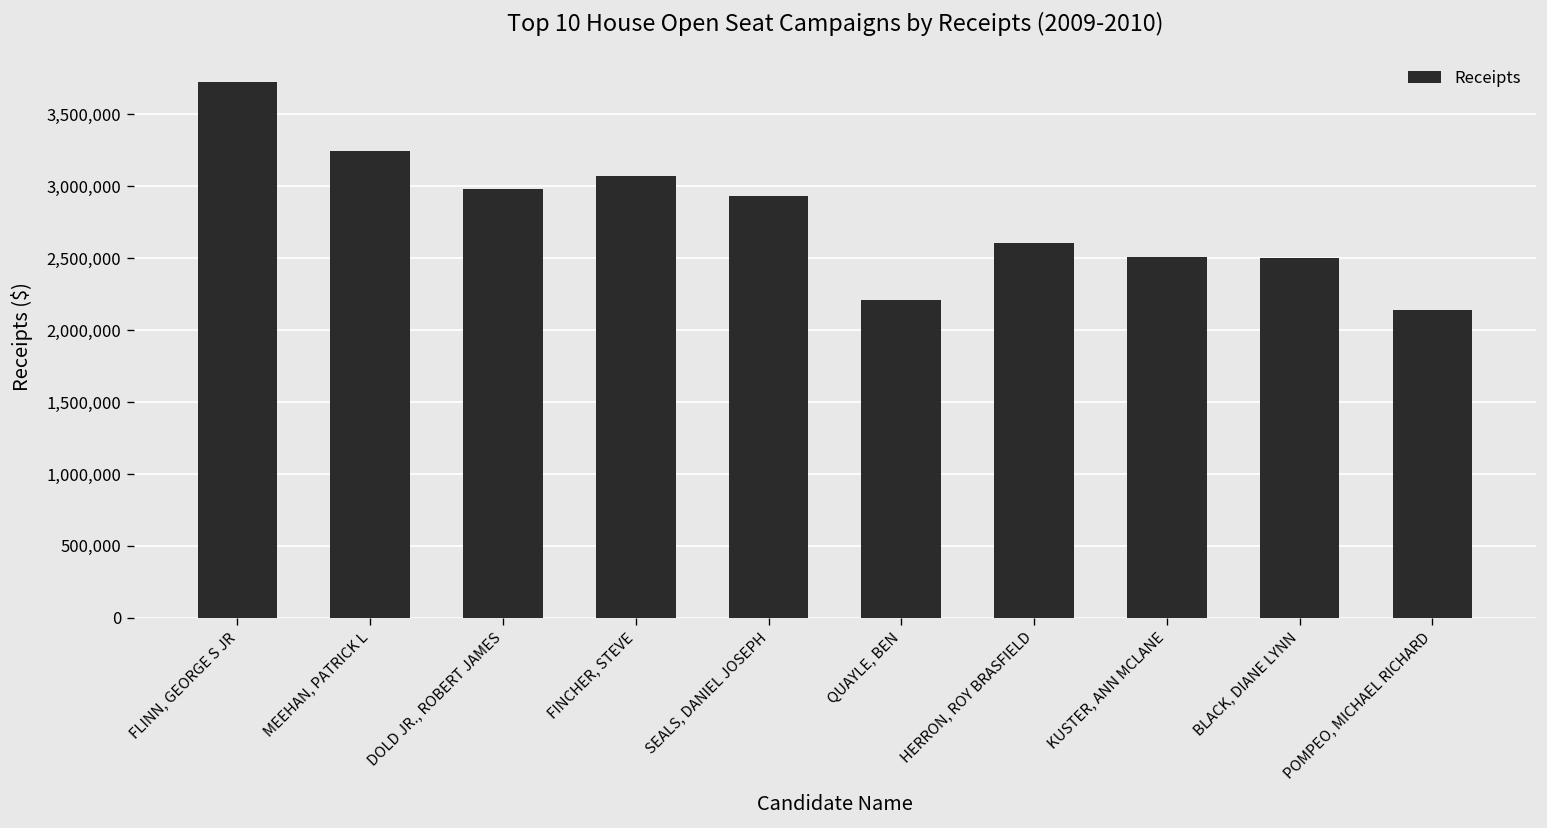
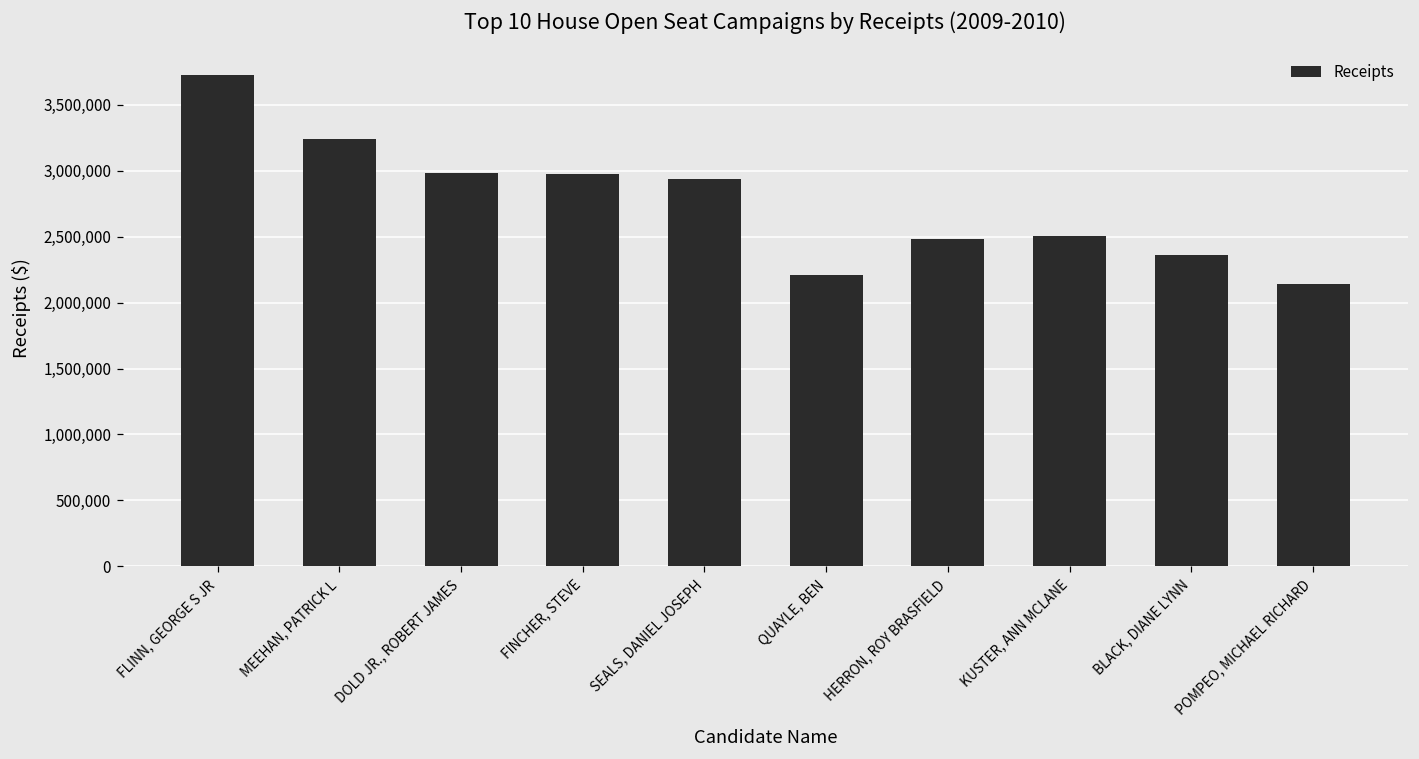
FINCHER, STEVE: 3,070,000 -> 2,970,000
HERRON, ROY BRASFIELD: 2,600,000 -> 2,490,000
BLACK, DIANE LYNN: 2,500,000 -> 2,360,000
